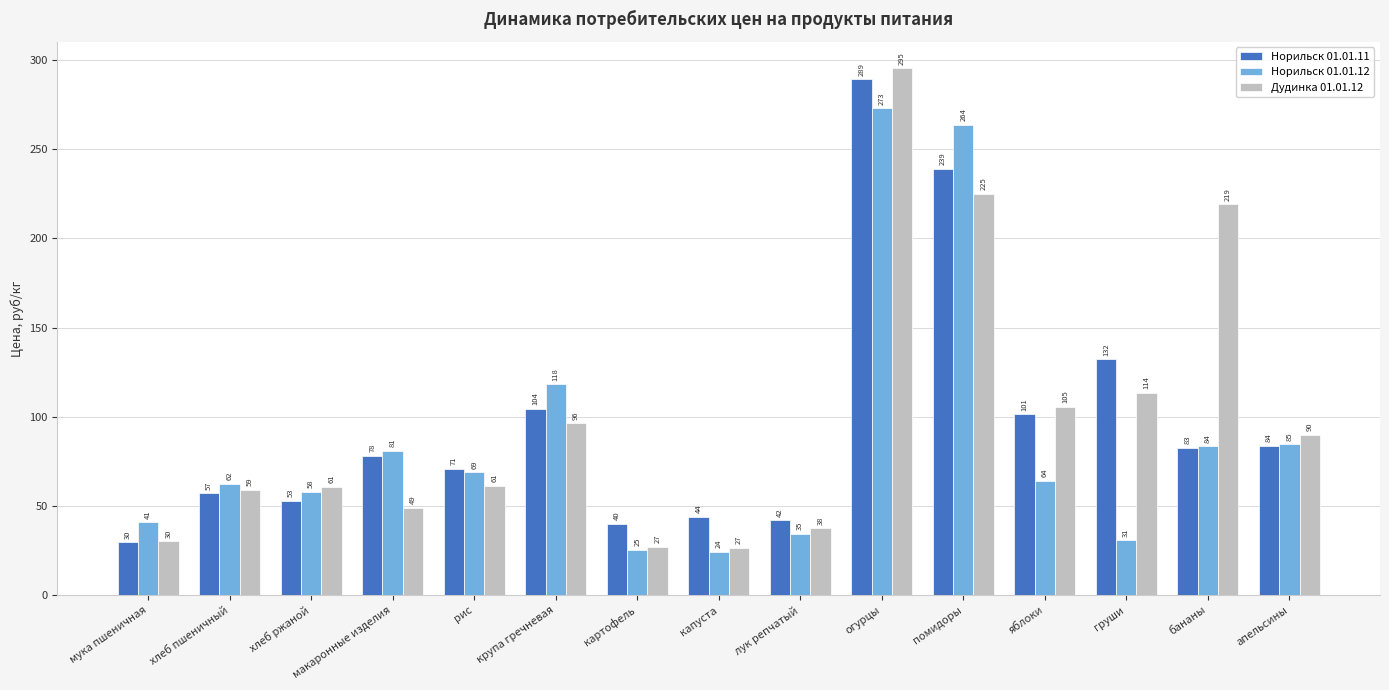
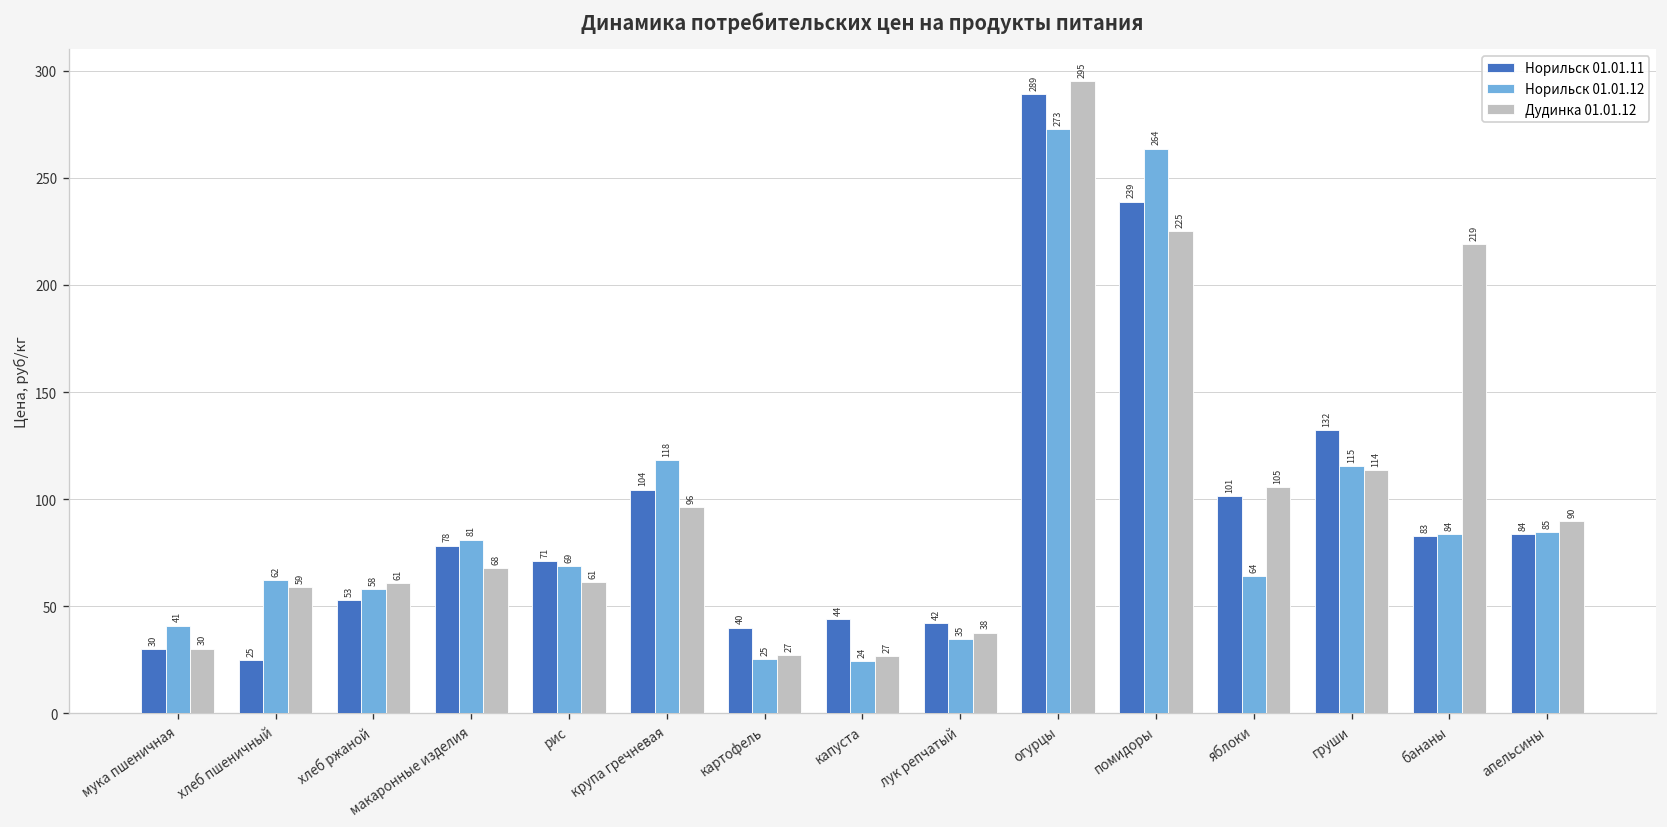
Норильск 01.01.11, хлеб пшеничный: 57 -> 25
Дудинка 01.01.12, макаронные изделия: 49 -> 68
Норильск 01.01.12, груши: 31 -> 115
